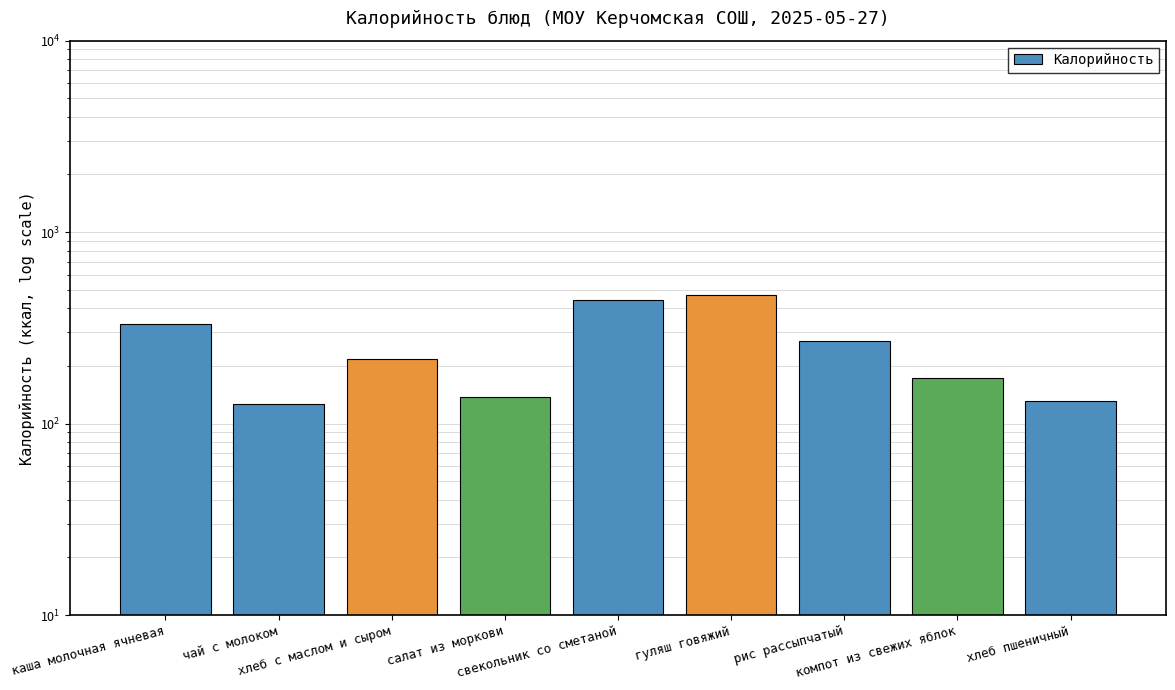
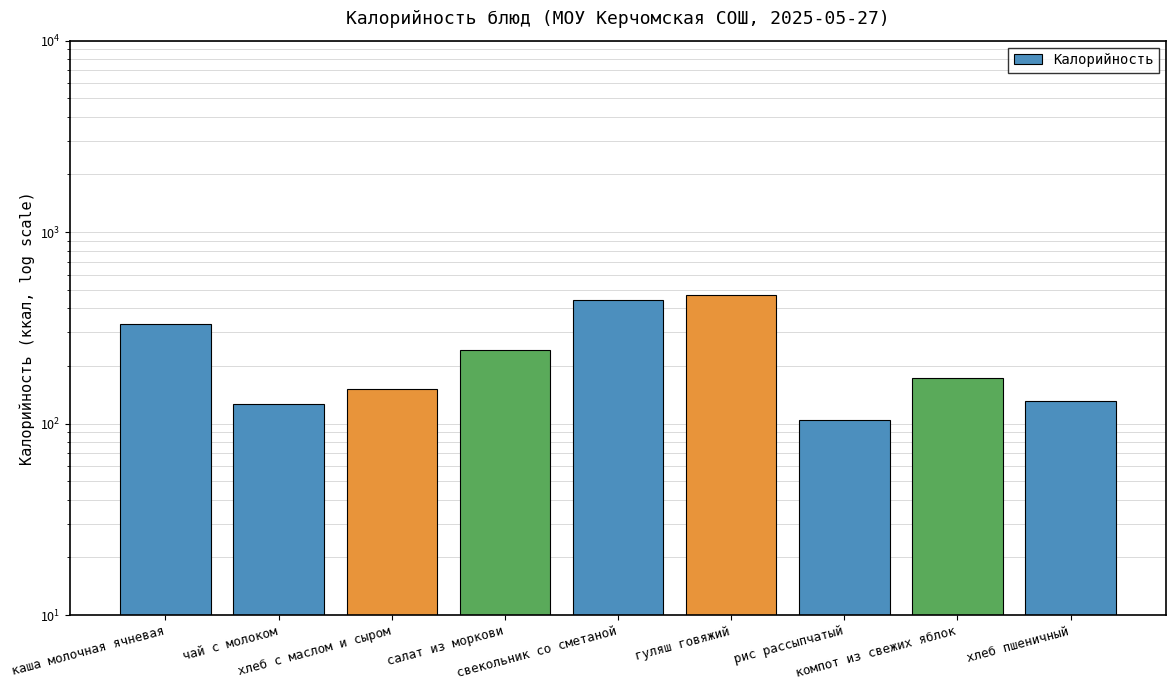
хлеб с маслом и сыром: 220 -> 150
салат из моркови: 140 -> 240
рис рассыпчатый: 270 -> 100
